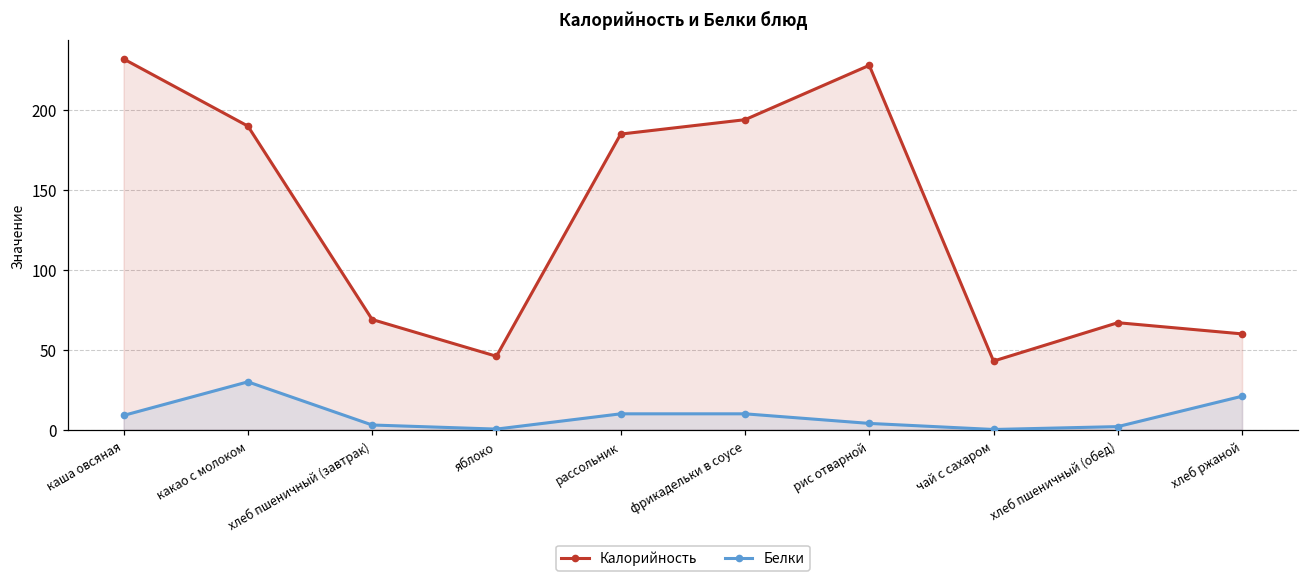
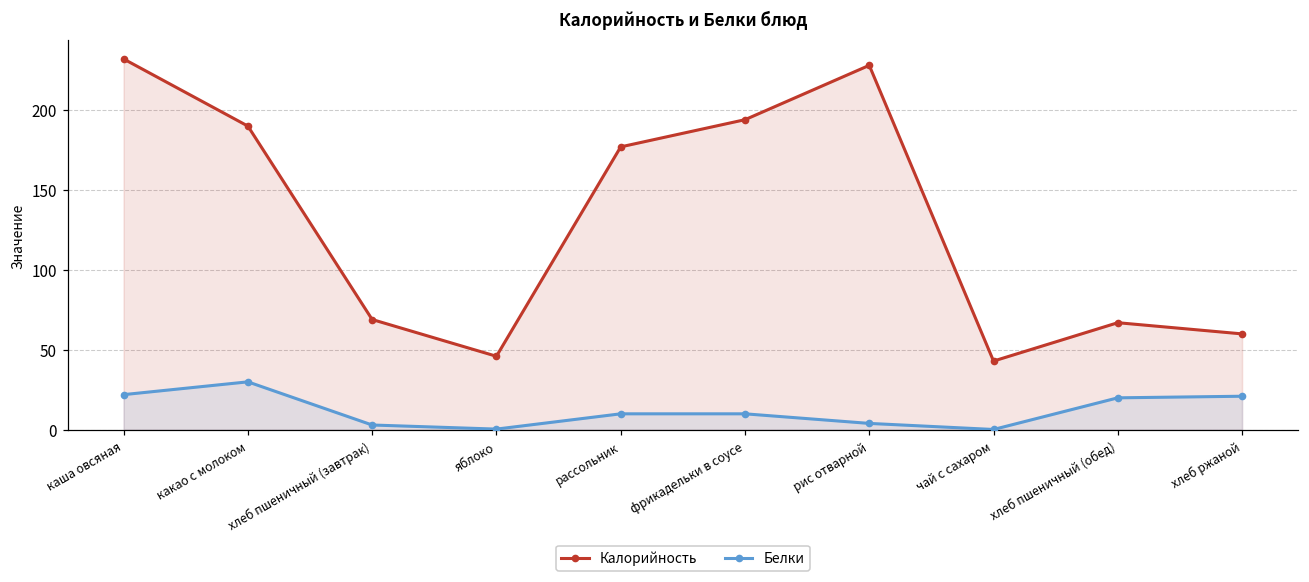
Белки, каша овсяная: 9 -> 22
Калорийность, рассольник: 185 -> 177
Белки, хлеб пшеничный (обед): 2 -> 20
